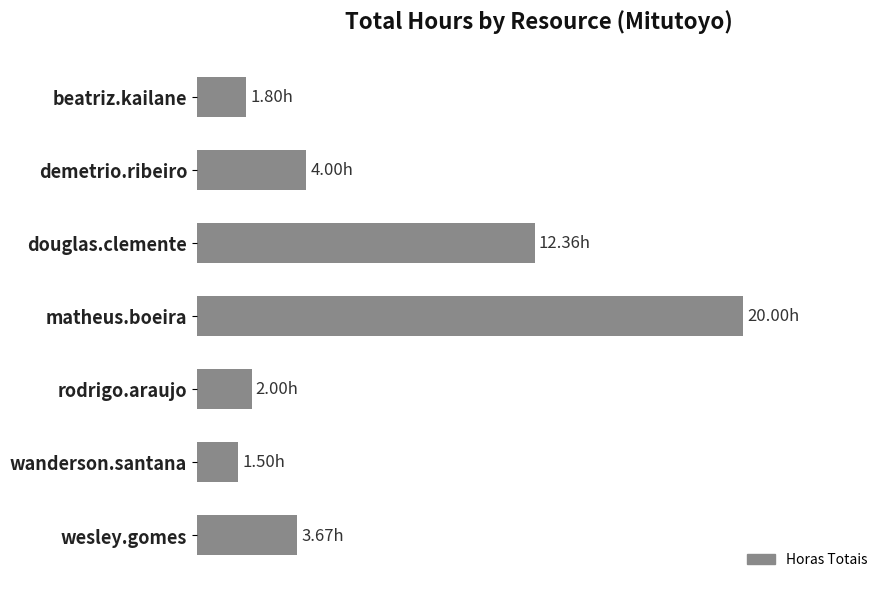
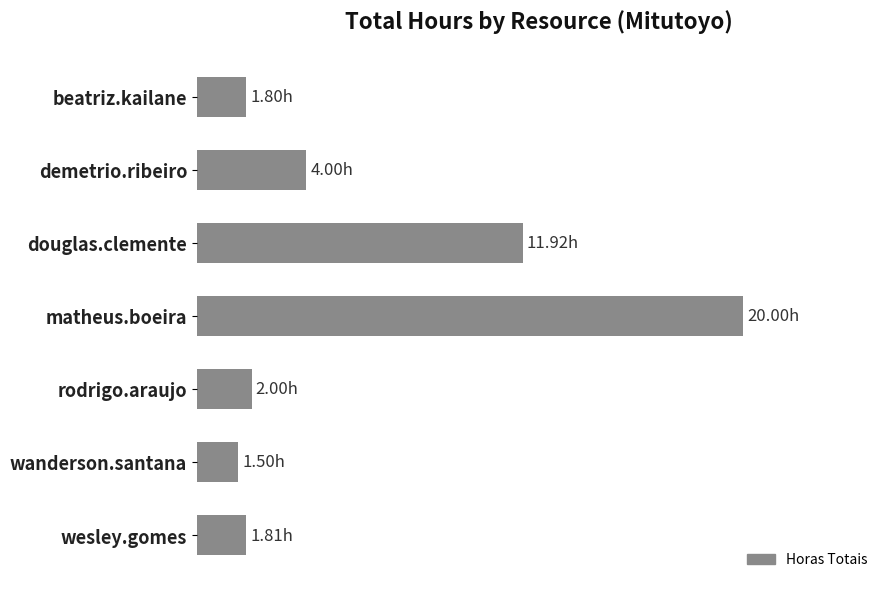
douglas.clemente: 12.36h -> 11.92h
wesley.gomes: 3.67h -> 1.81h
